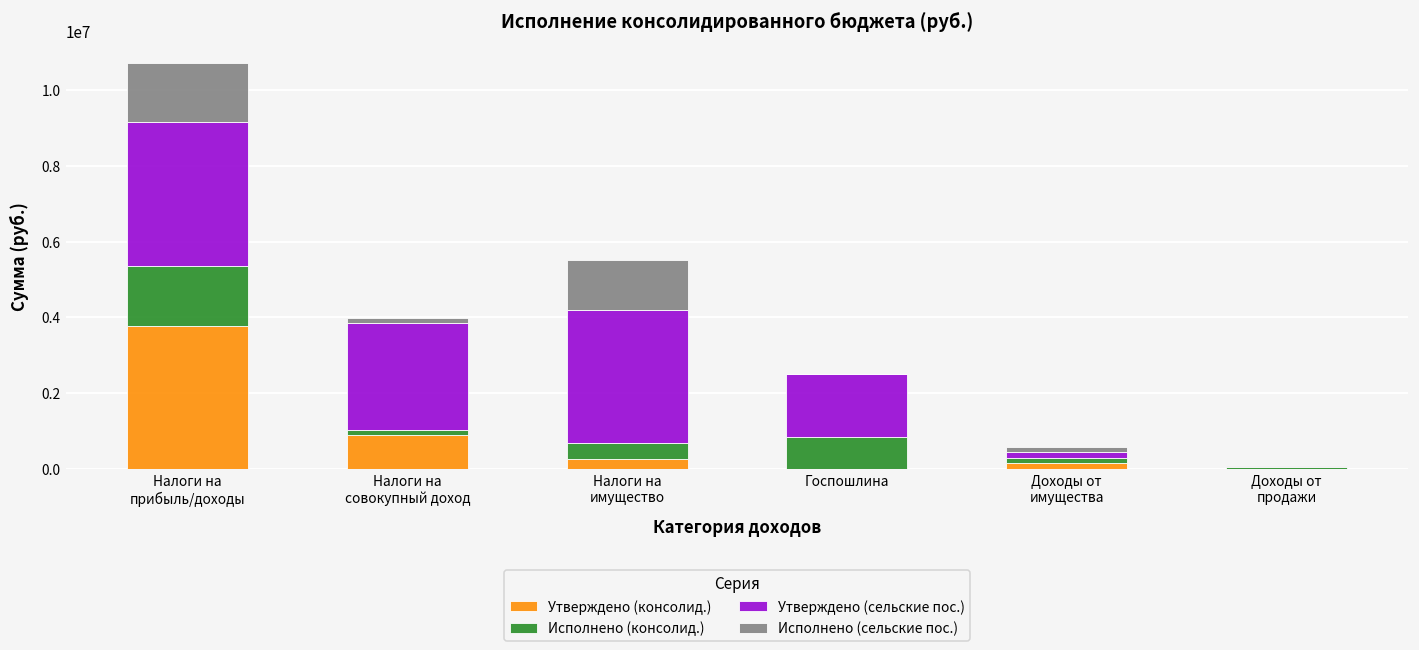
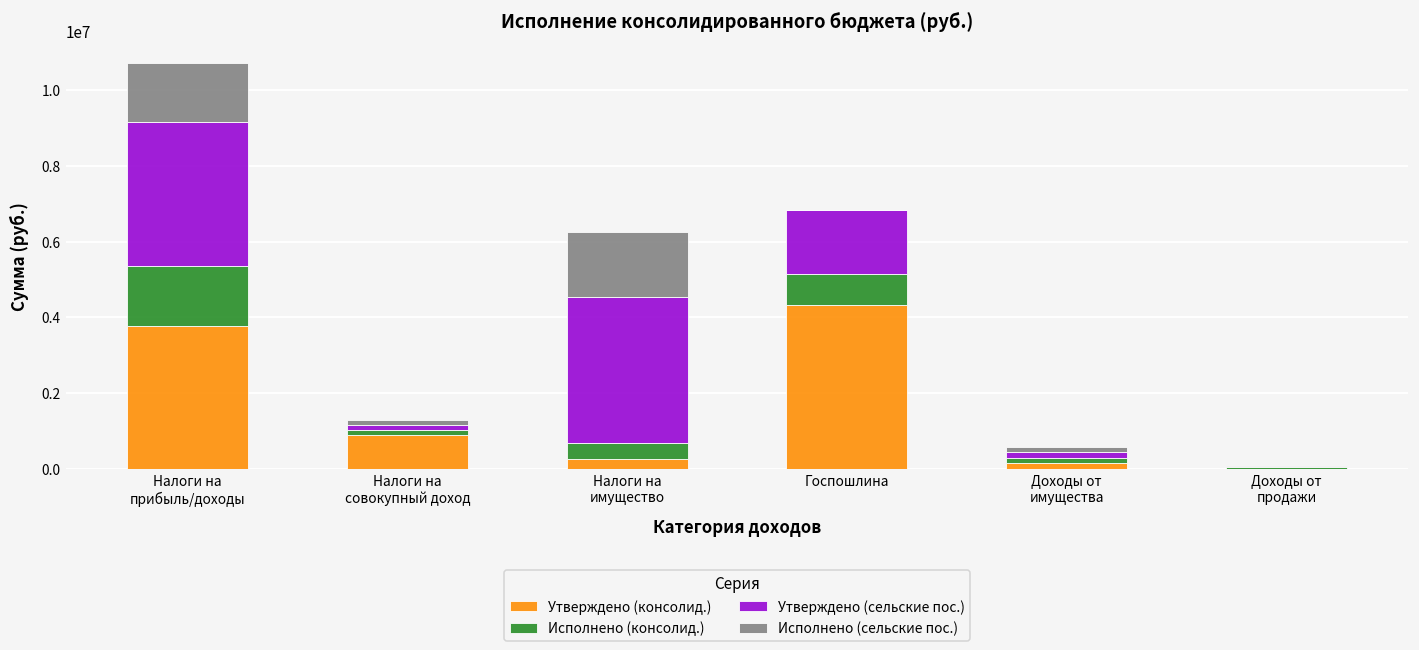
Утверждено (сельские пос.), Налоги на совокупный доход: 2800000 -> 100000
Утверждено (сельские пос.), Налоги на имущество: 3500000 -> 3800000
Исполнено (сельские пос.), Налоги на имущество: 1300000 -> 1700000
Утверждено (консолид.), Госпошлина: 0 -> 4300000
